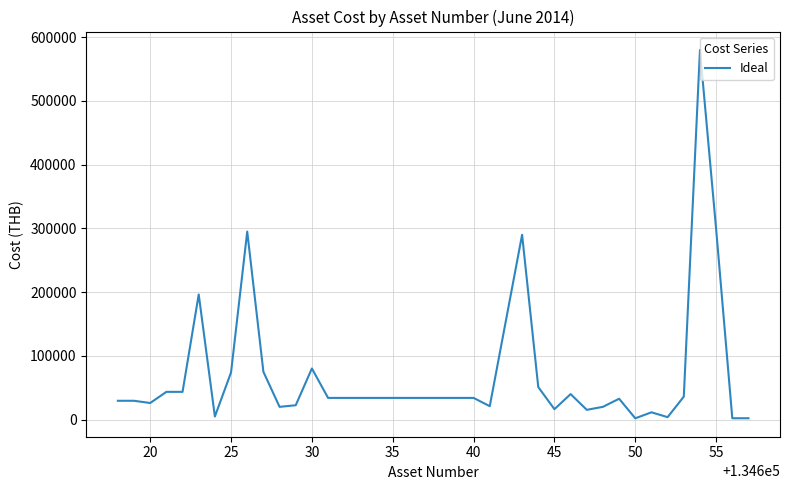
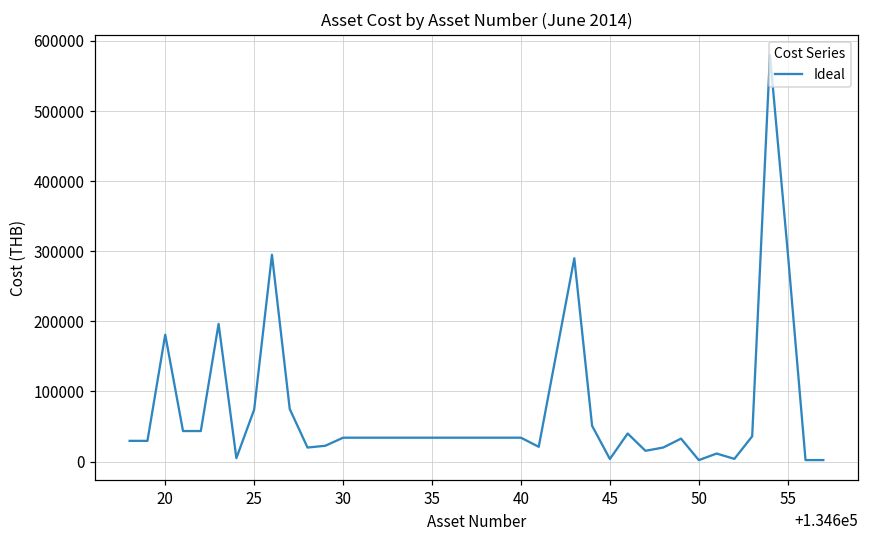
20: 30000 -> 180000
30: 80000 -> 30000
45: 20000 -> 0
